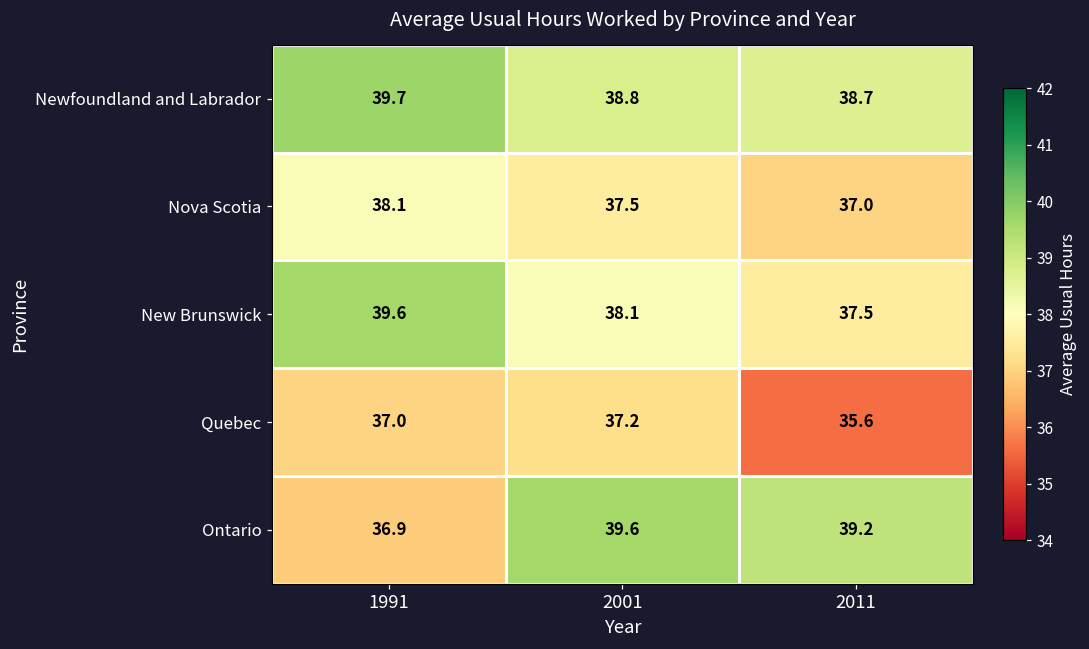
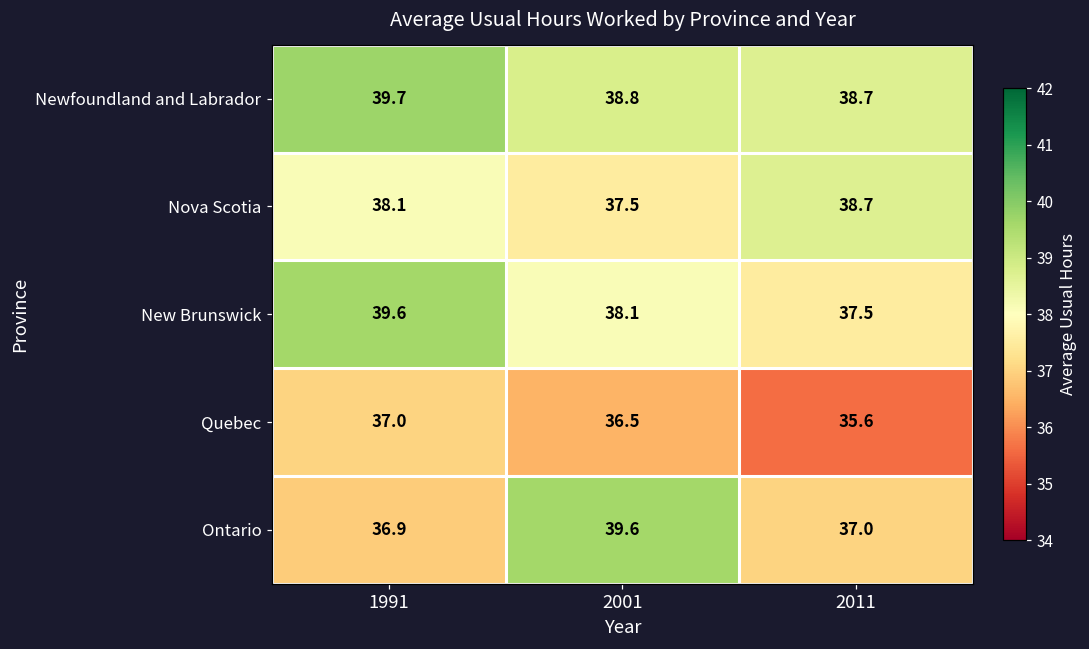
Nova Scotia, 2011: 37.0 -> 38.7
Quebec, 2001: 37.2 -> 36.5
Ontario, 2011: 39.2 -> 37.0
